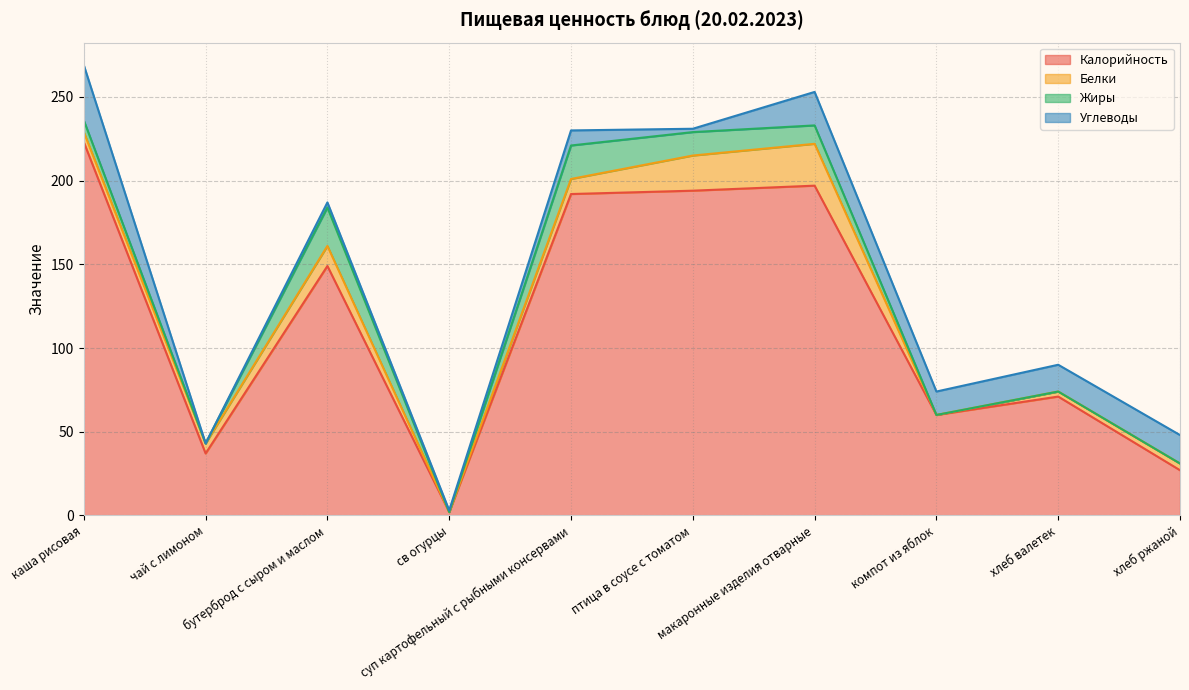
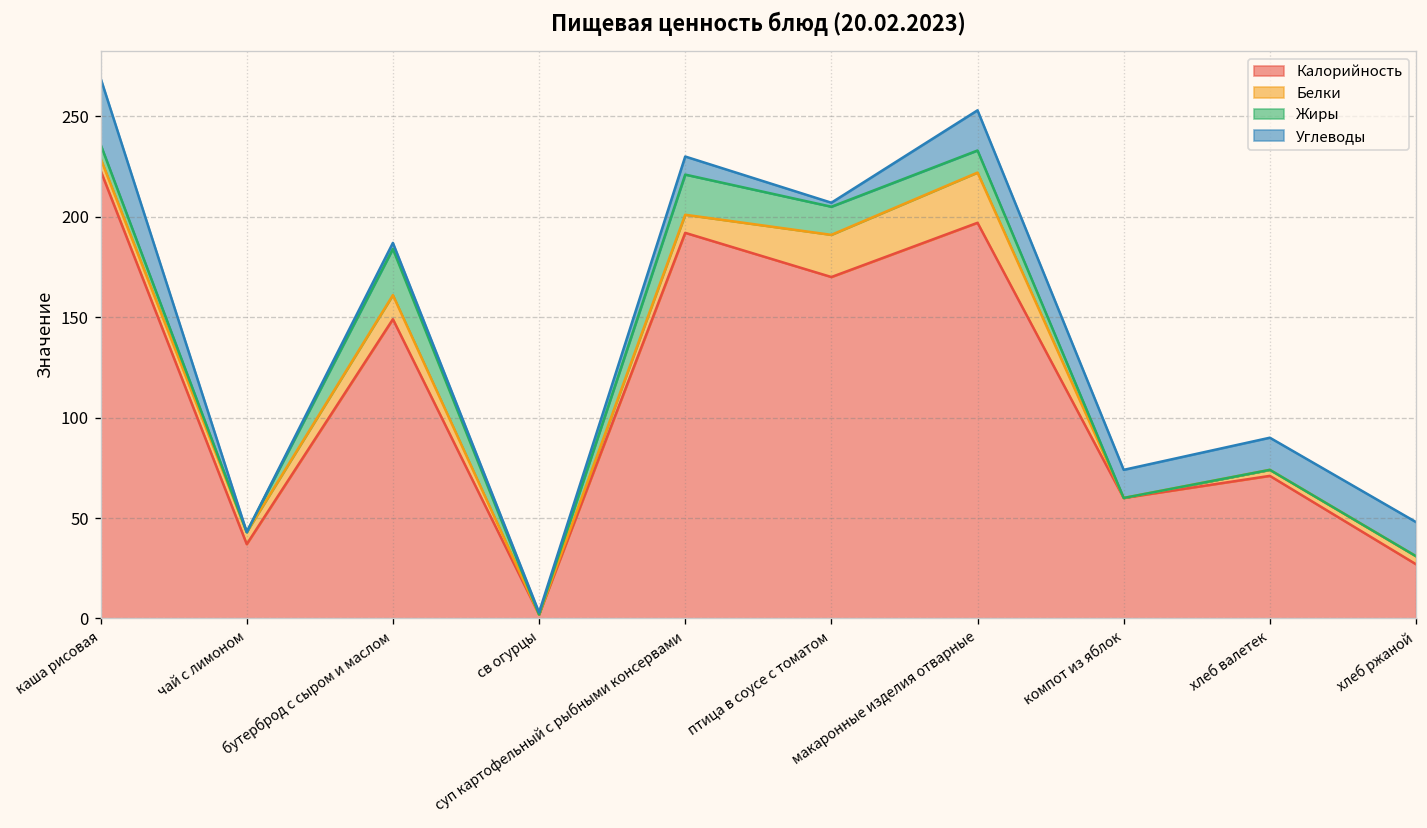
Калорийность, птица в соусе с томатом: 194 -> 170
